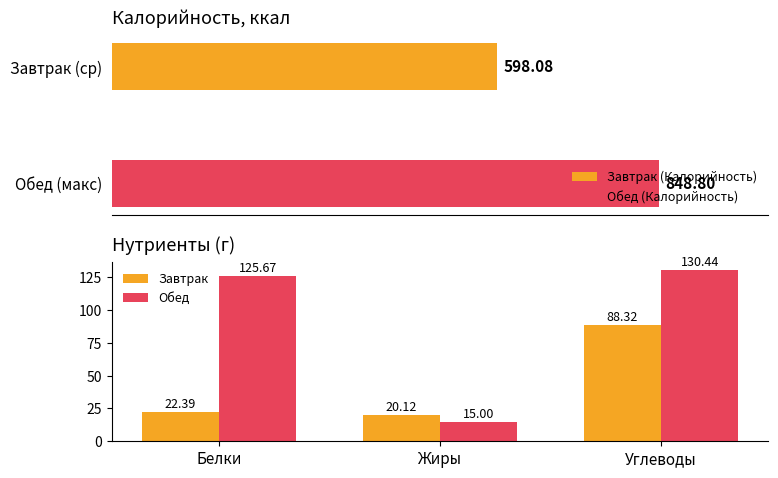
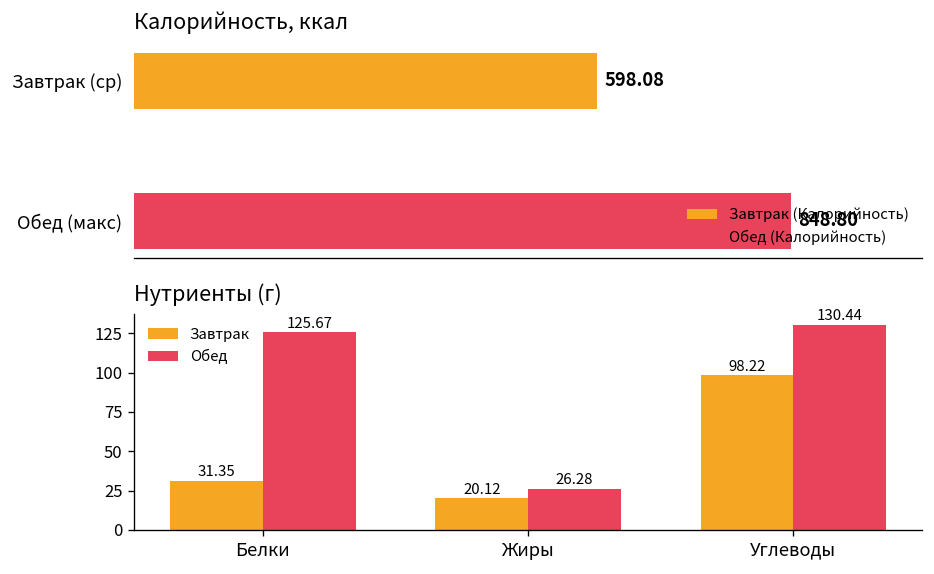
Нутриенты (г), Завтрак, Белки: 22.39 -> 31.35
Нутриенты (г), Обед, Жиры: 15.00 -> 26.28
Нутриенты (г), Завтрак, Углеводы: 88.32 -> 98.22
